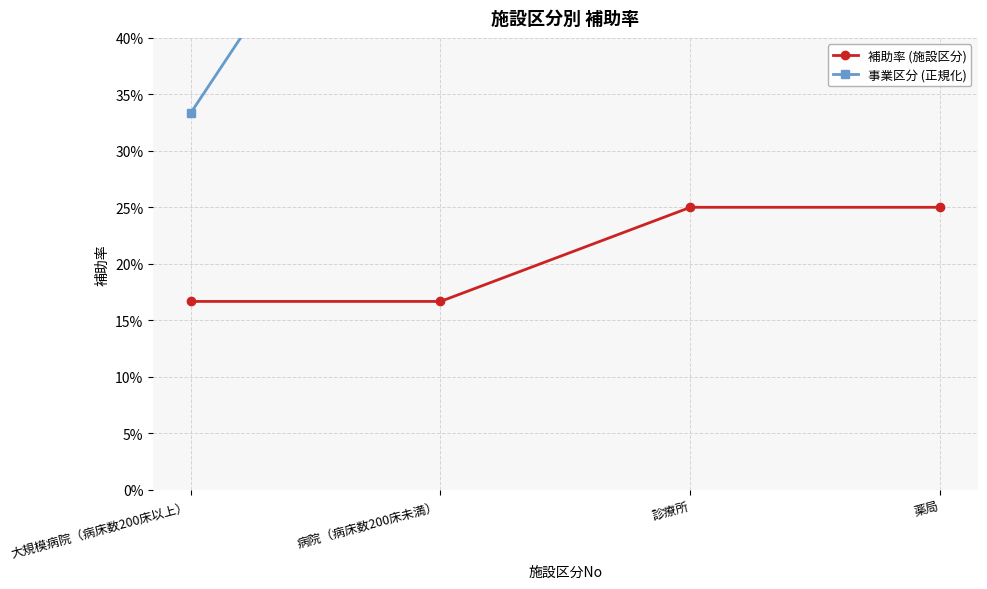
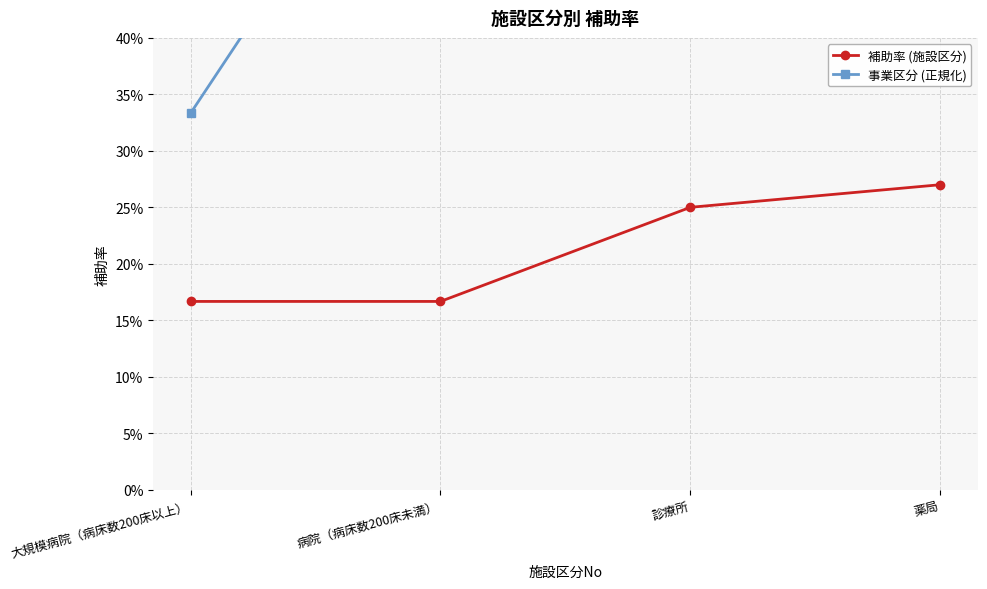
補助率 (施設区分), 薬局: 25.0% -> 27.0%
